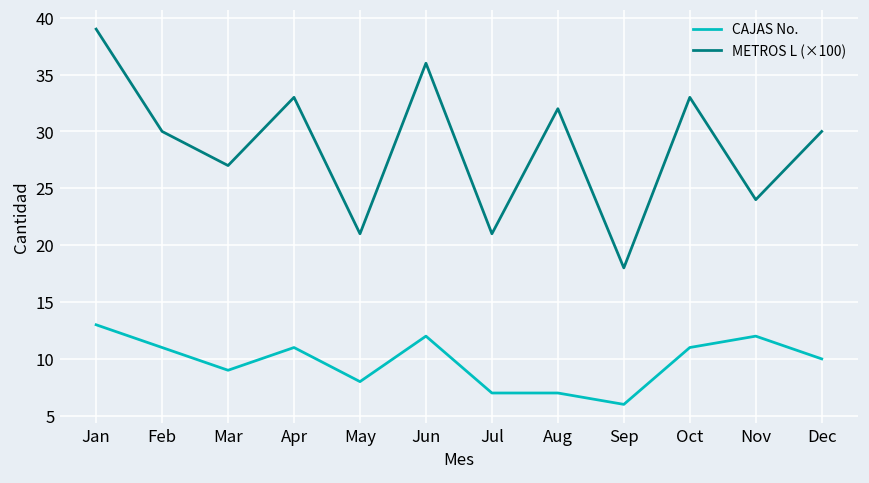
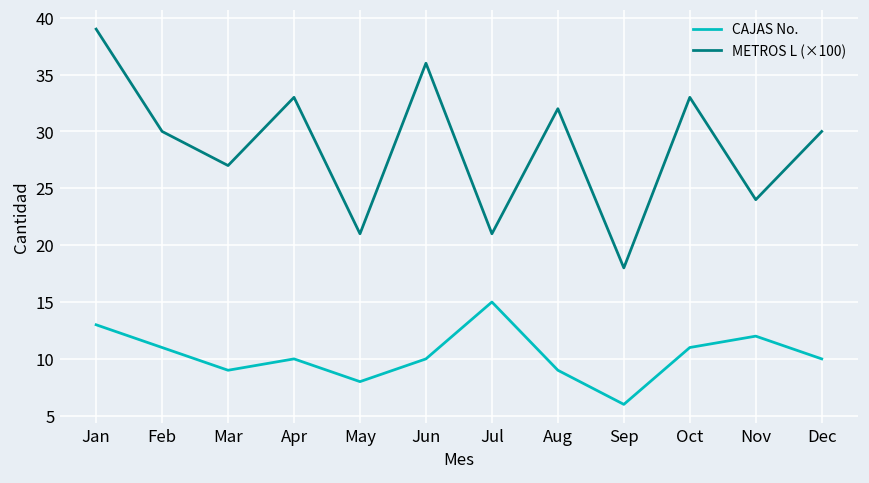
CAJAS No., Apr: 11 -> 10
CAJAS No., Jun: 12 -> 10
CAJAS No., Jul: 7 -> 15
CAJAS No., Aug: 7 -> 9
